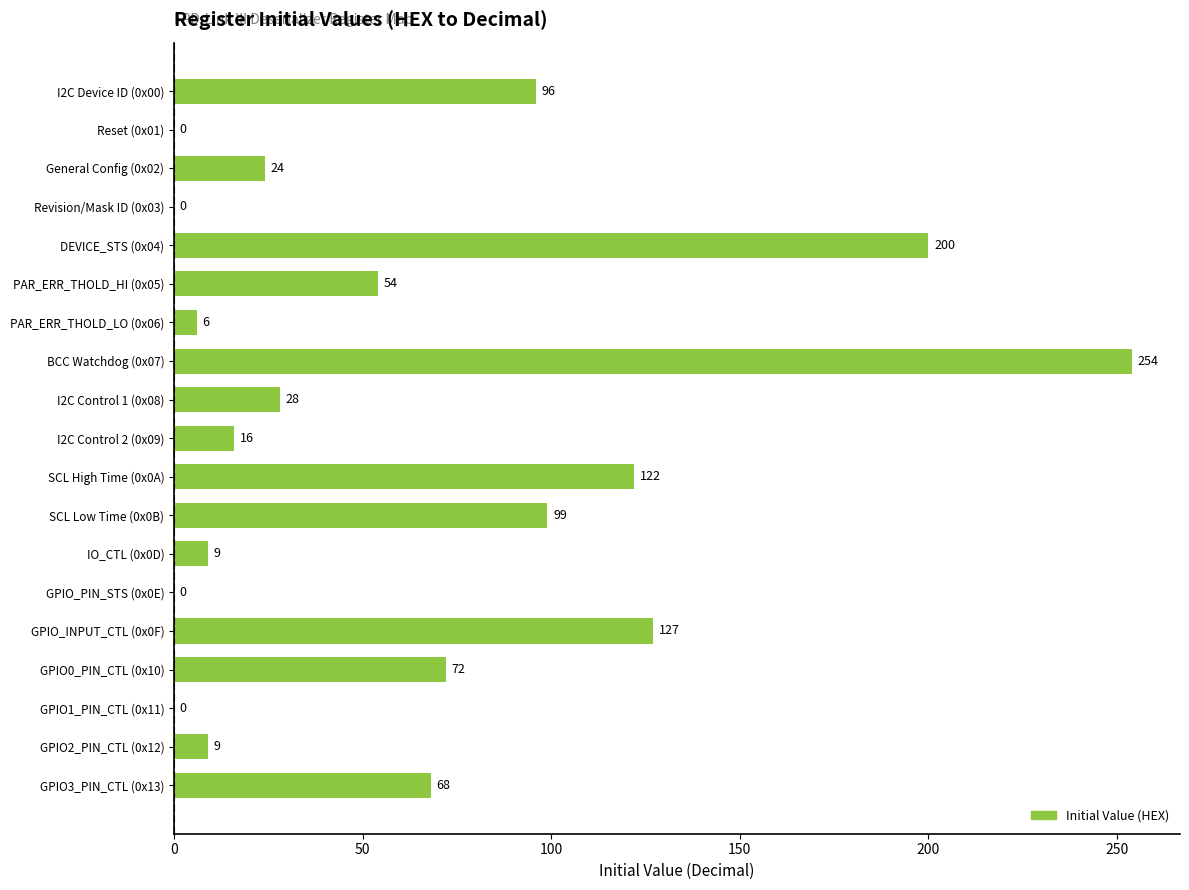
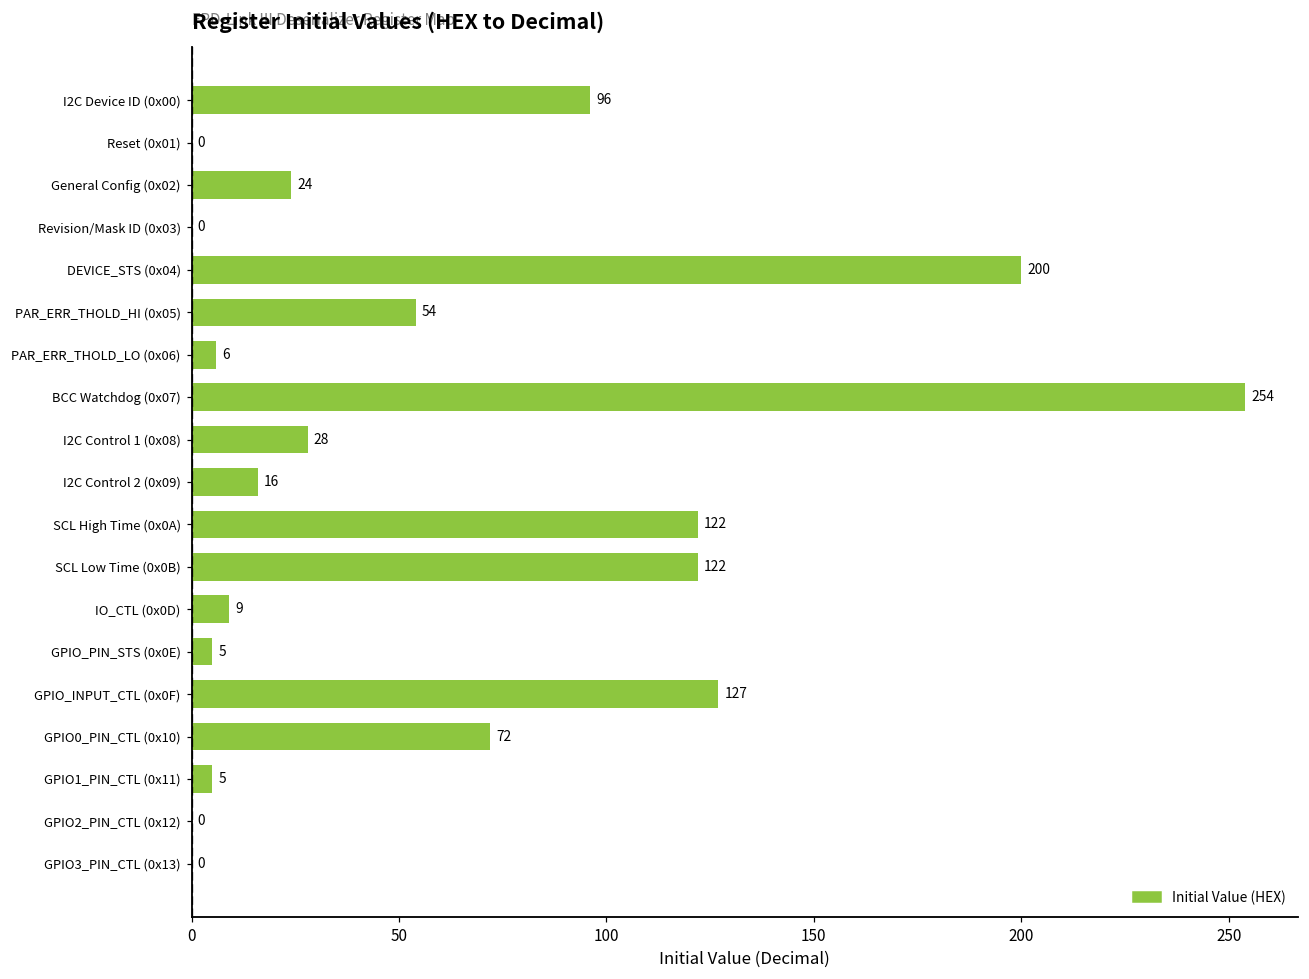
SCL Low Time (0x0B): 99 -> 122
GPIO_PIN_STS (0x0E): 0 -> 5
GPIO1_PIN_CTL (0x11): 0 -> 5
GPIO2_PIN_CTL (0x12): 9 -> 0
GPIO3_PIN_CTL (0x13): 68 -> 0
